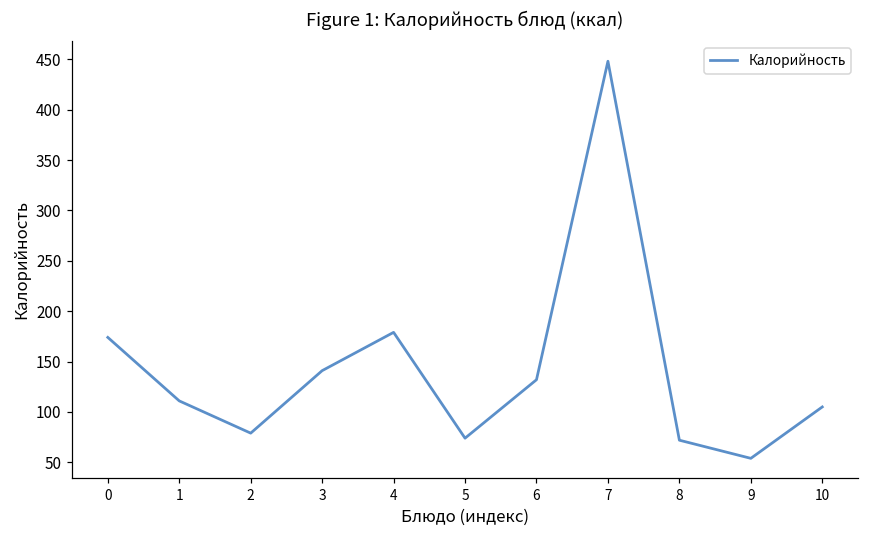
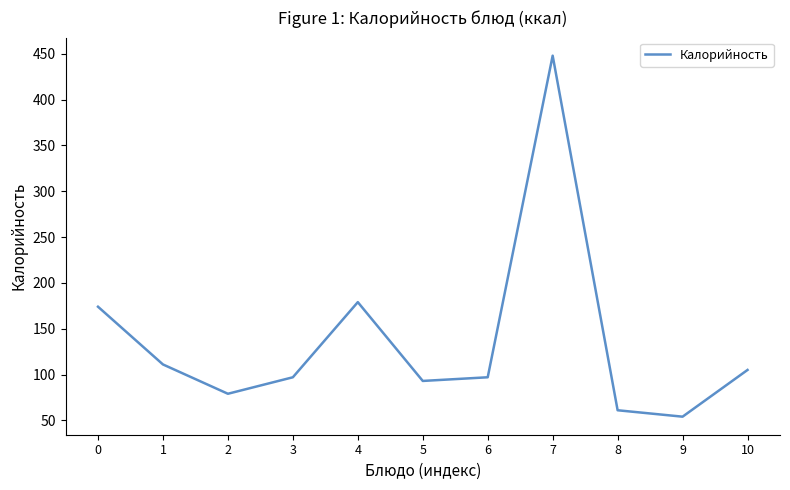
3: 140 -> 100
5: 70 -> 90
6: 130 -> 100
8: 70 -> 60
